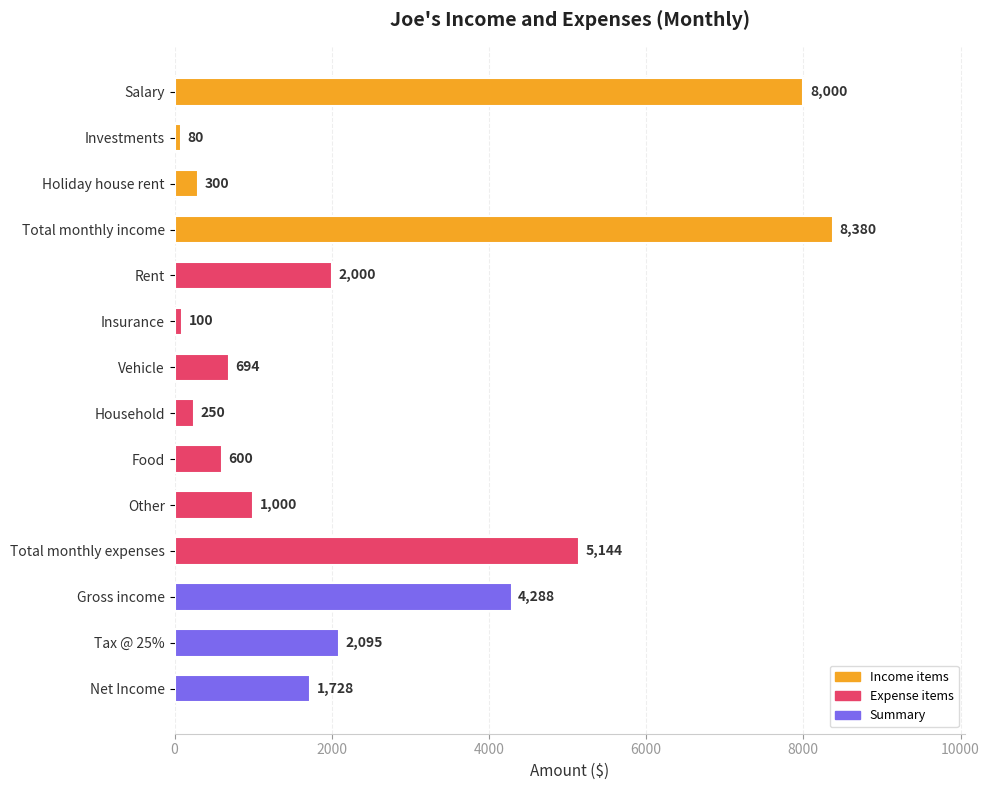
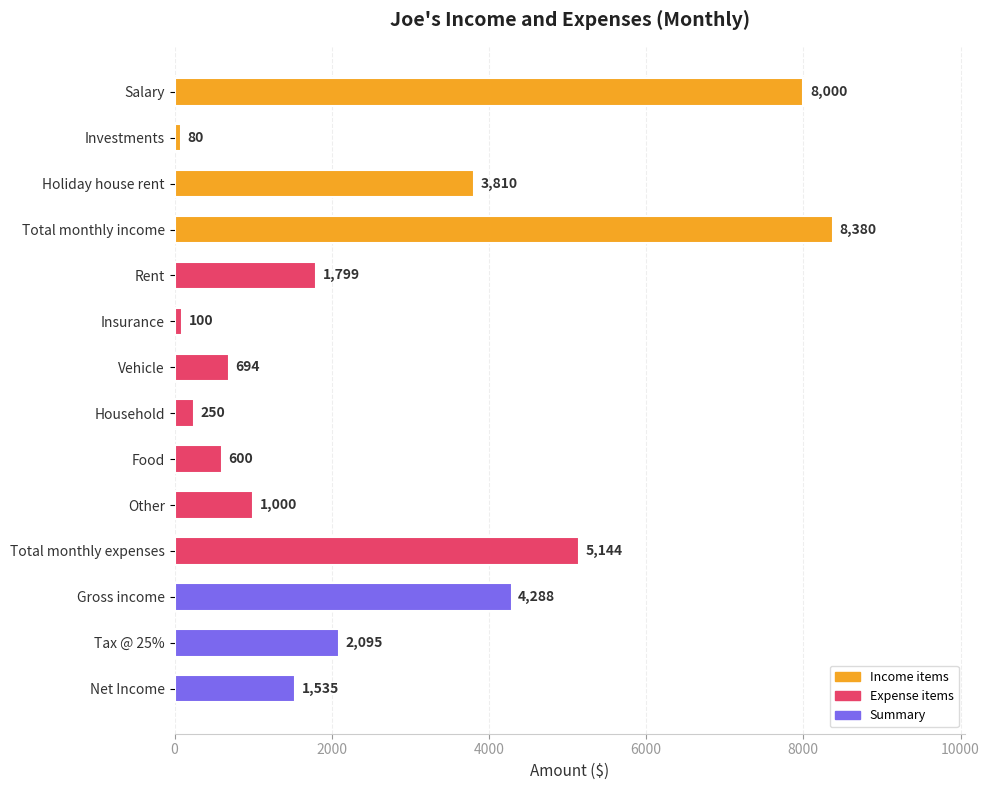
Holiday house rent: 300 -> 3,810
Rent: 2,000 -> 1,799
Net Income: 1,728 -> 1,535
